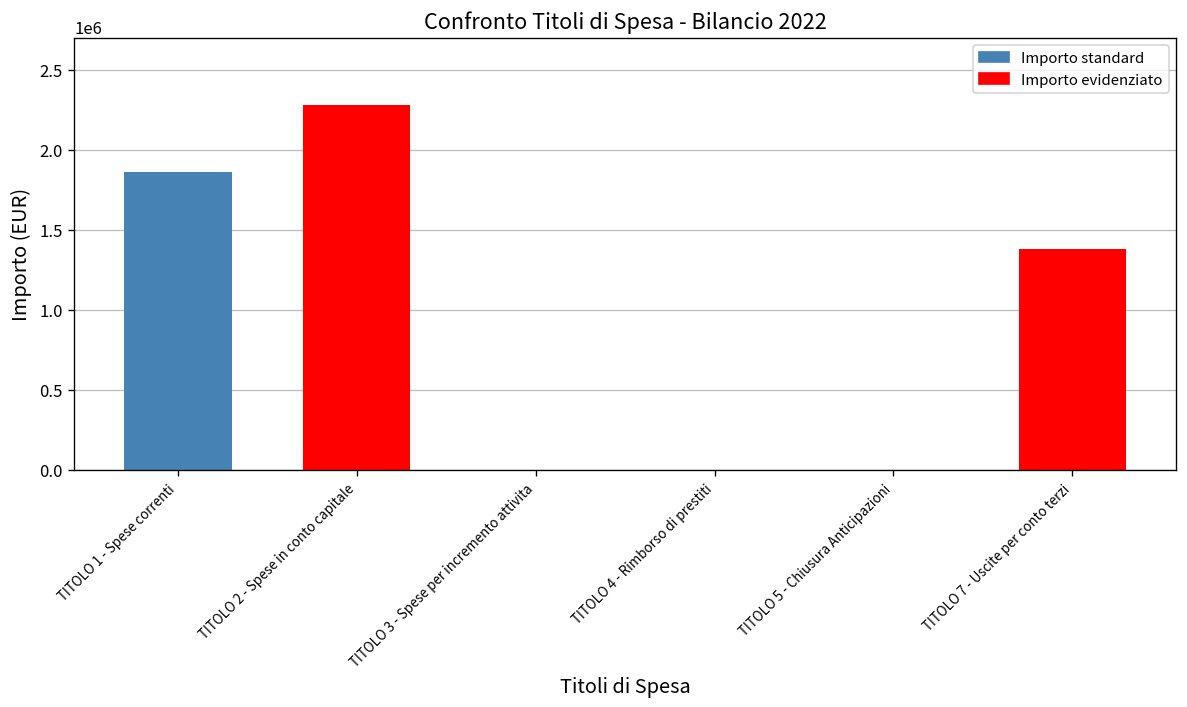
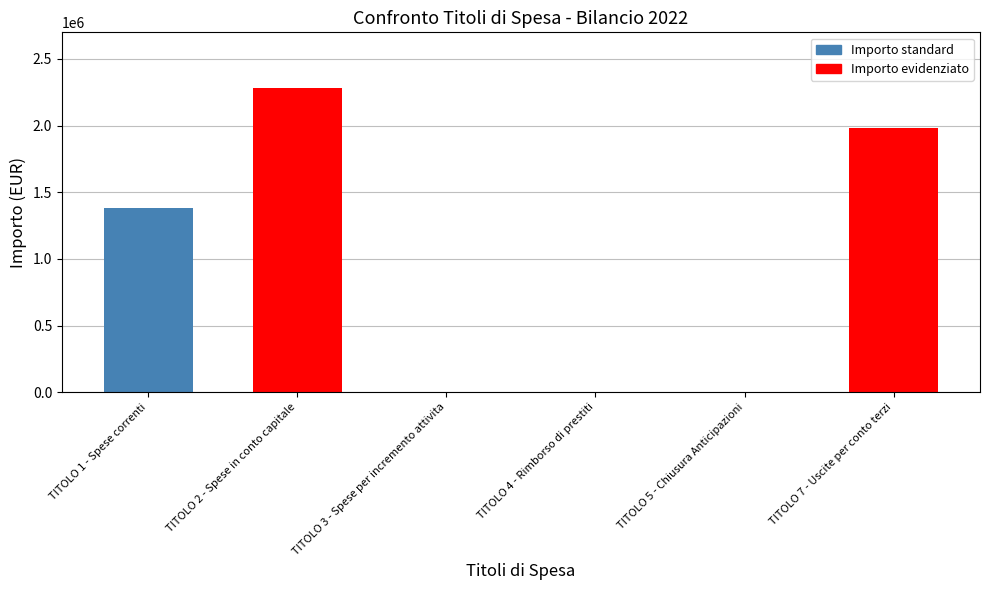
TITOLO 1 - Spese correnti: 1860000 -> 1380000
TITOLO 7 - Uscite per conto terzi: 1380000 -> 1990000
